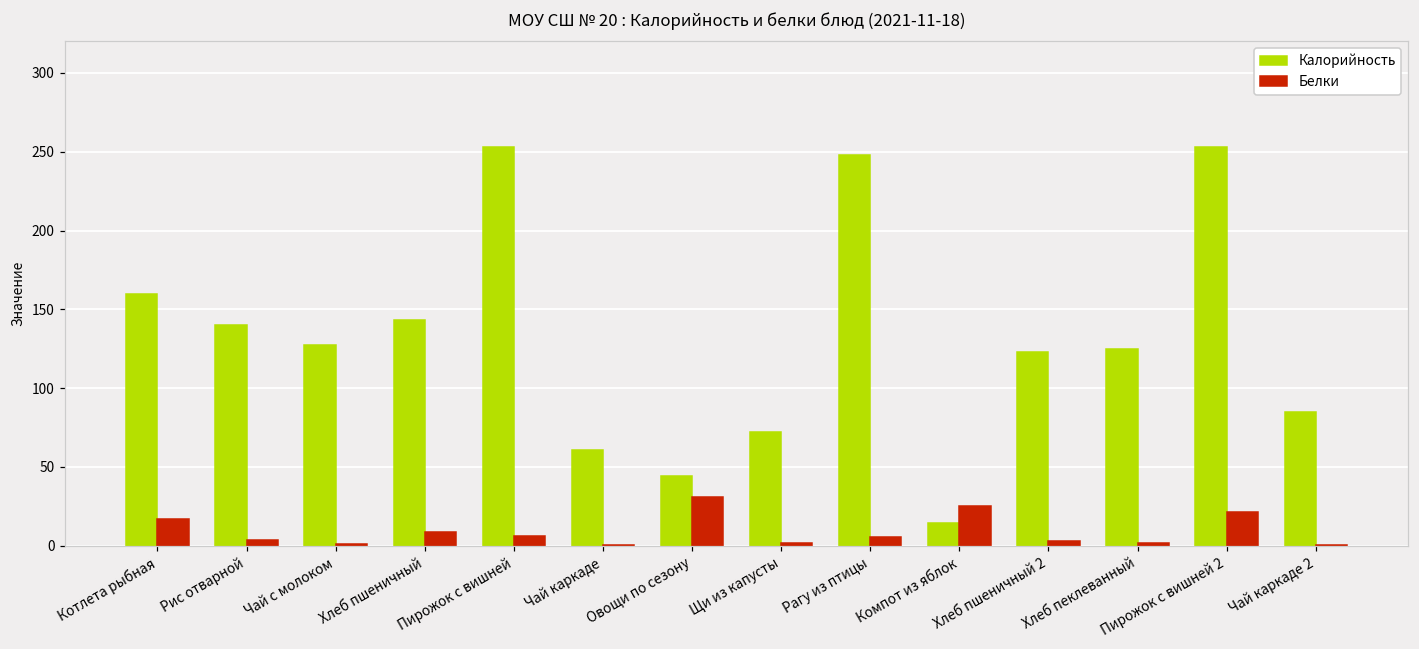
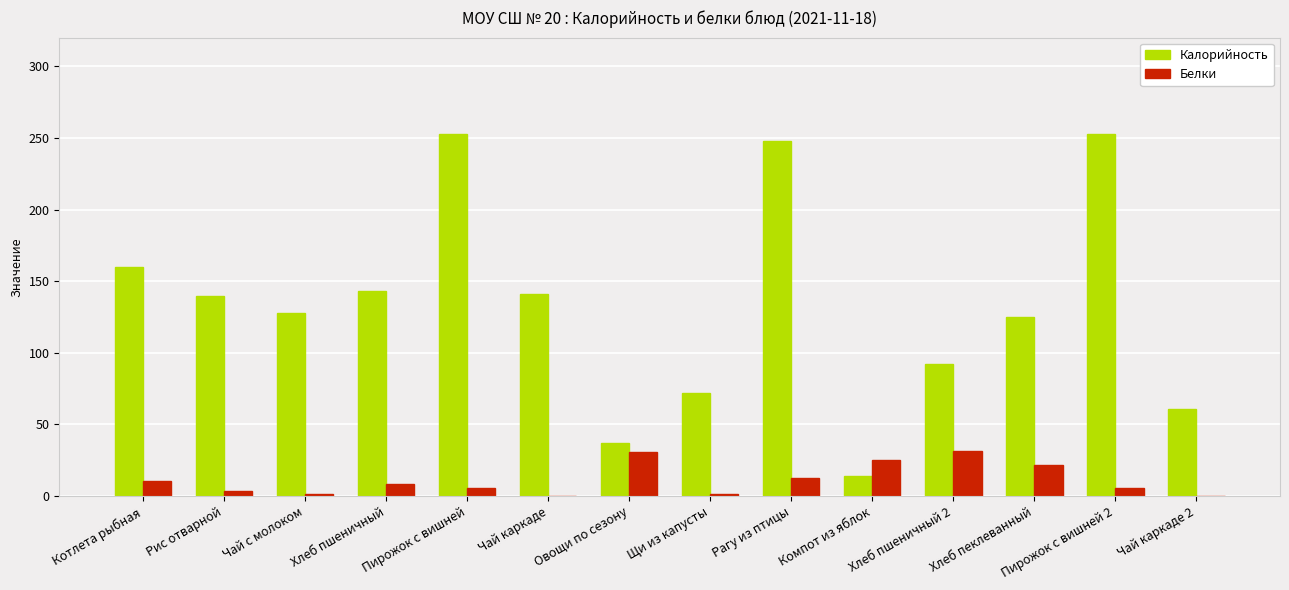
Белки, Котлета рыбная: 17 -> 11
Калорийность, Чай каркаде: 61 -> 141
Калорийность, Овощи по сезону: 45 -> 37
Белки, Рагу из птицы: 6 -> 13
Калорийность, Хлеб пшеничный 2: 123 -> 92
Белки, Хлеб пшеничный 2: 3 -> 32
Белки, Хлеб пеклеванный: 2 -> 21
Белки, Пирожок с вишней 2: 22 -> 6
Калорийность, Чай каркаде 2: 85 -> 61
